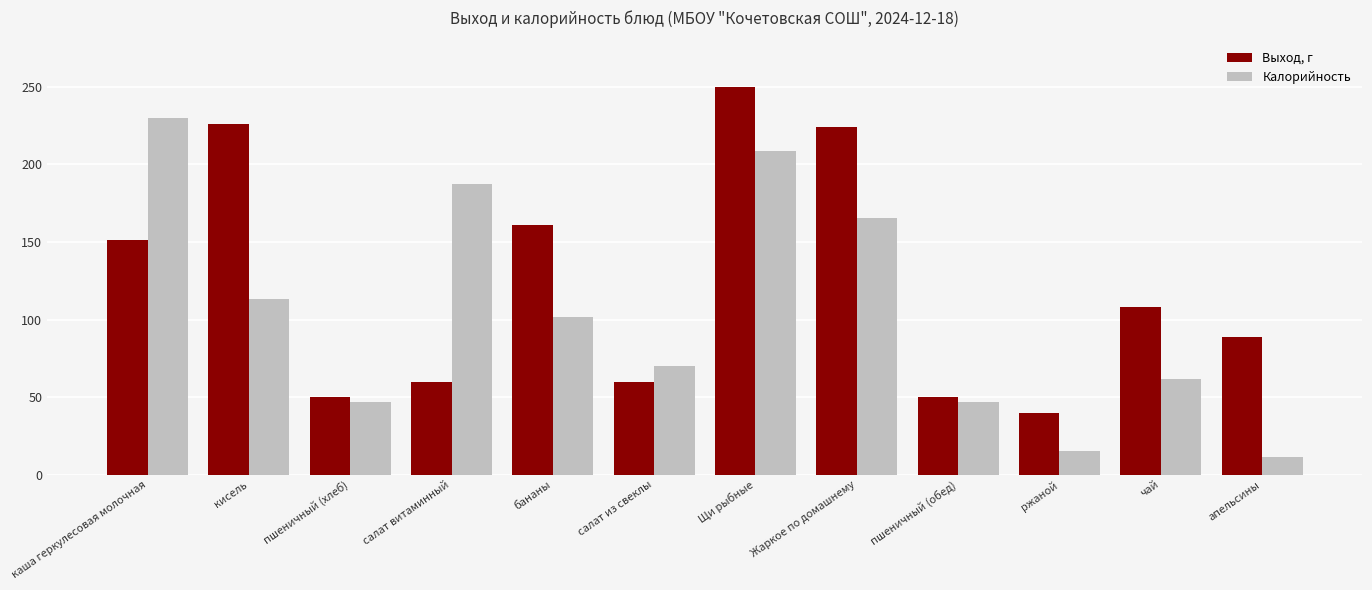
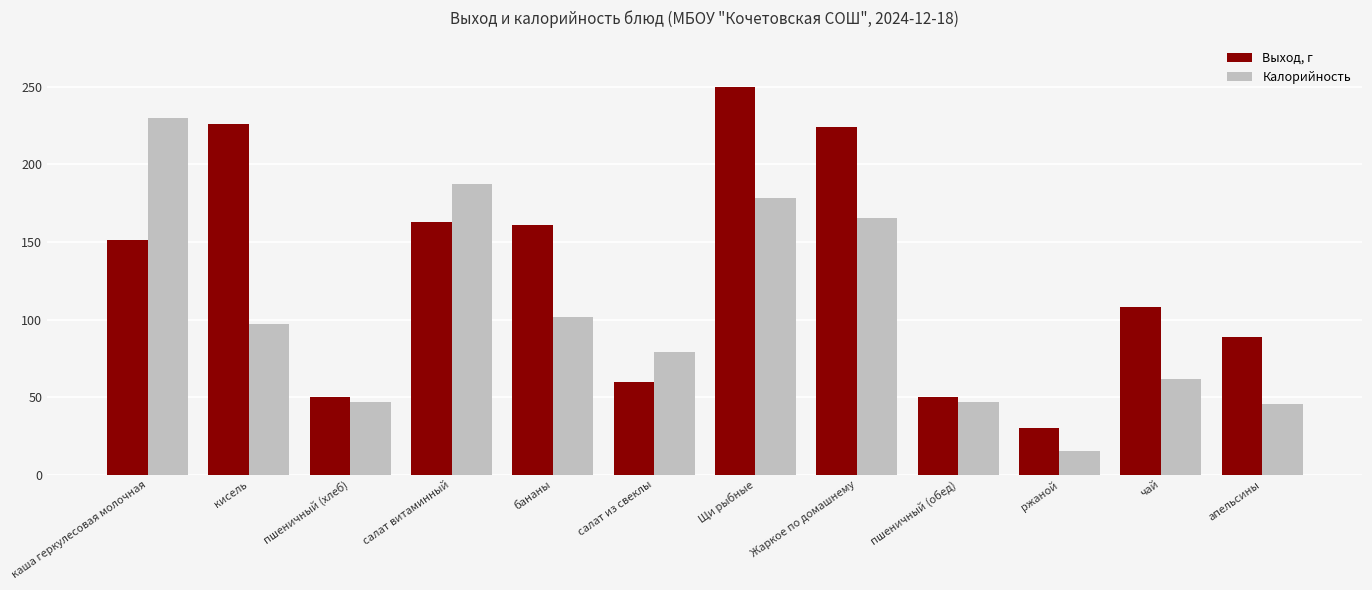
Калорийность, кисель: 113 -> 97
Выход, г, салат витаминный: 60 -> 163
Калорийность, салат из свеклы: 70 -> 79
Калорийность, Щи рыбные: 209 -> 178
Выход, г, ржаной: 40 -> 30
Калорийность, апельсины: 11 -> 46
